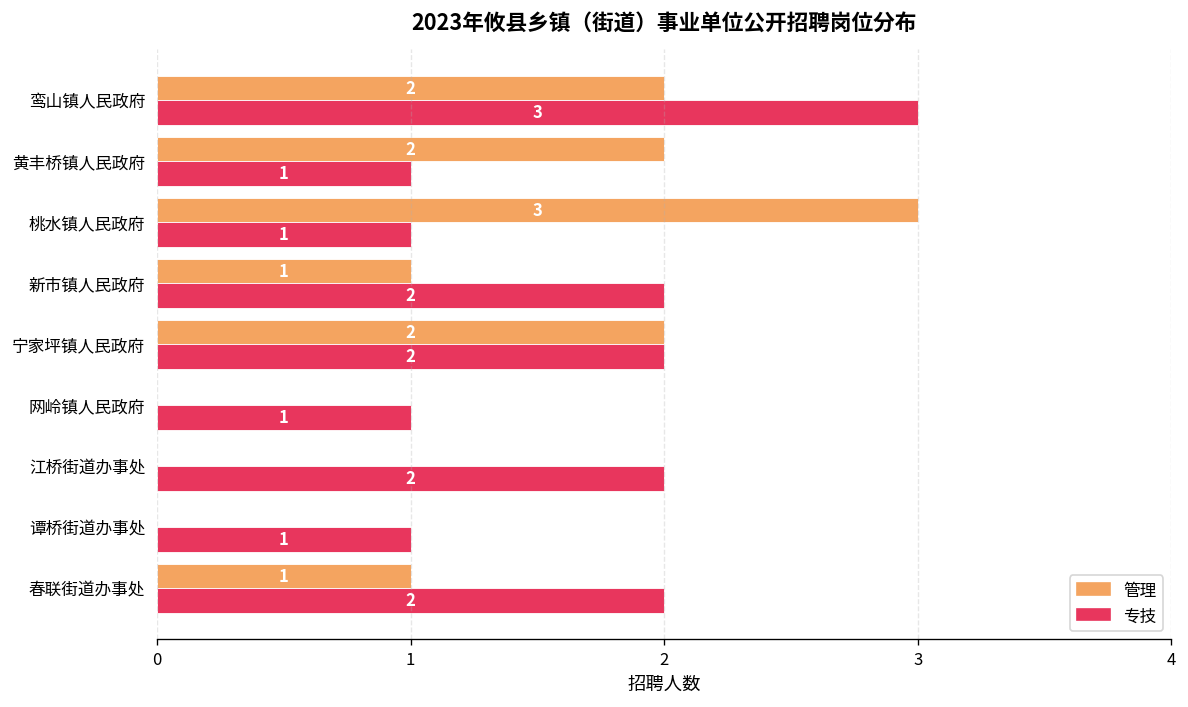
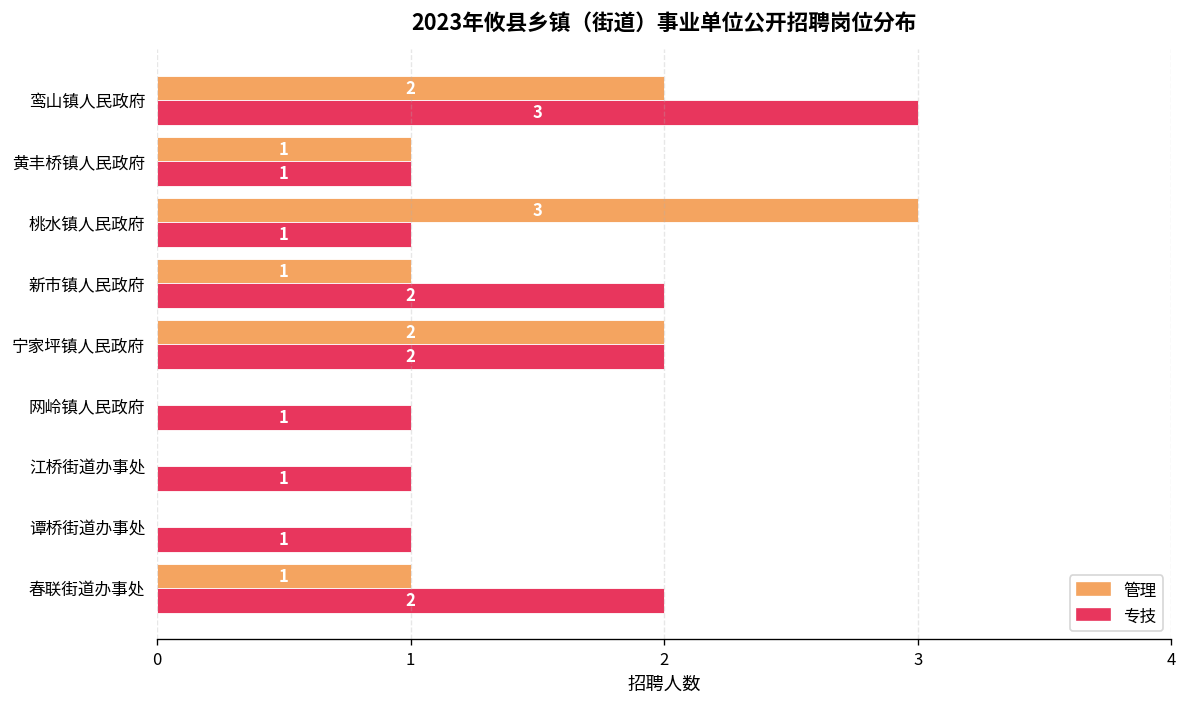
管理, 黄丰桥镇人民政府: 2 -> 1
专技, 江桥街道办事处: 2 -> 1
